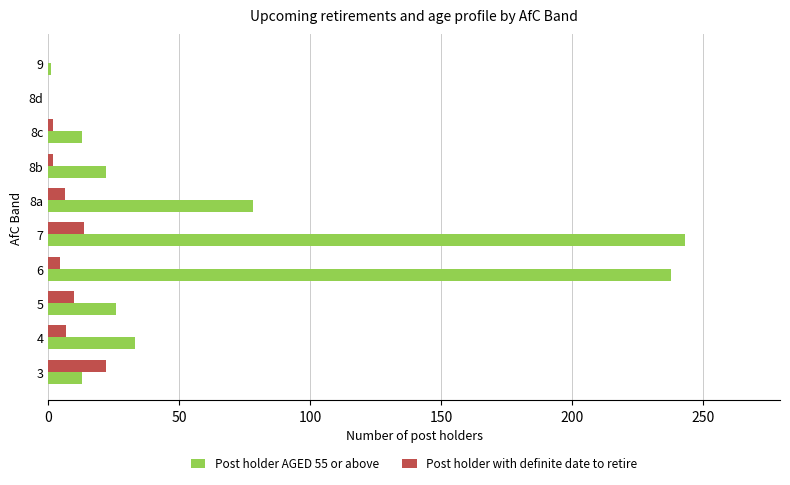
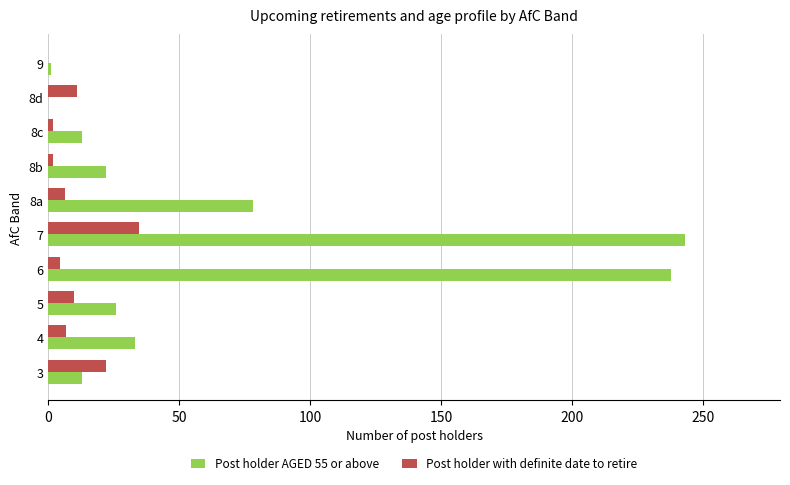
Post holder with definite date to retire, 8d: 0 -> 11
Post holder with definite date to retire, 7: 14 -> 35
